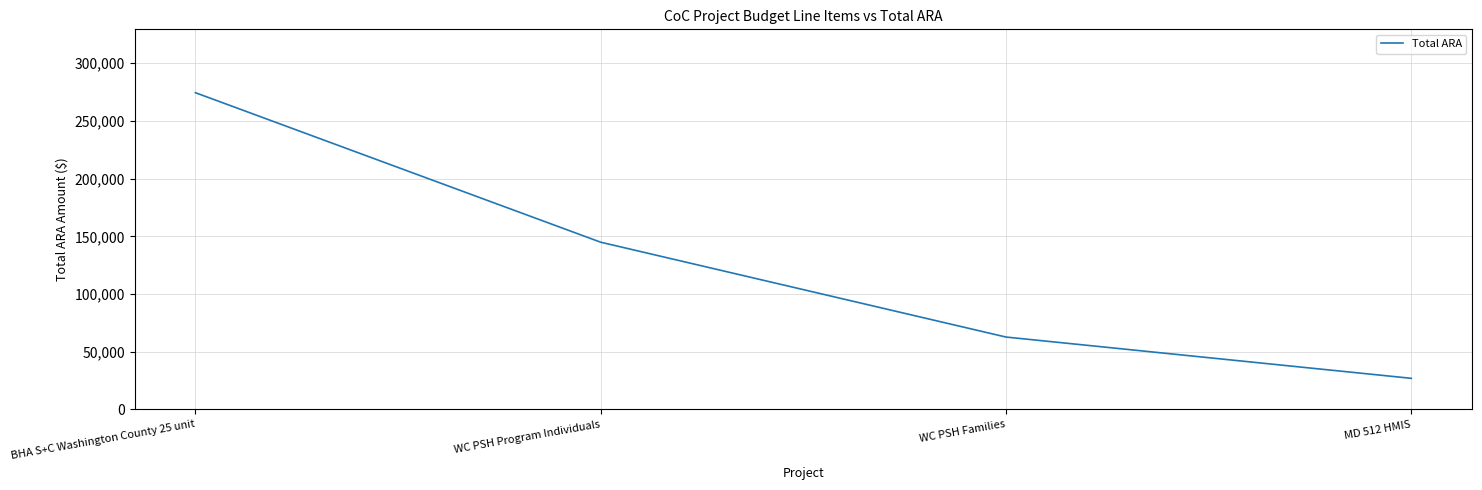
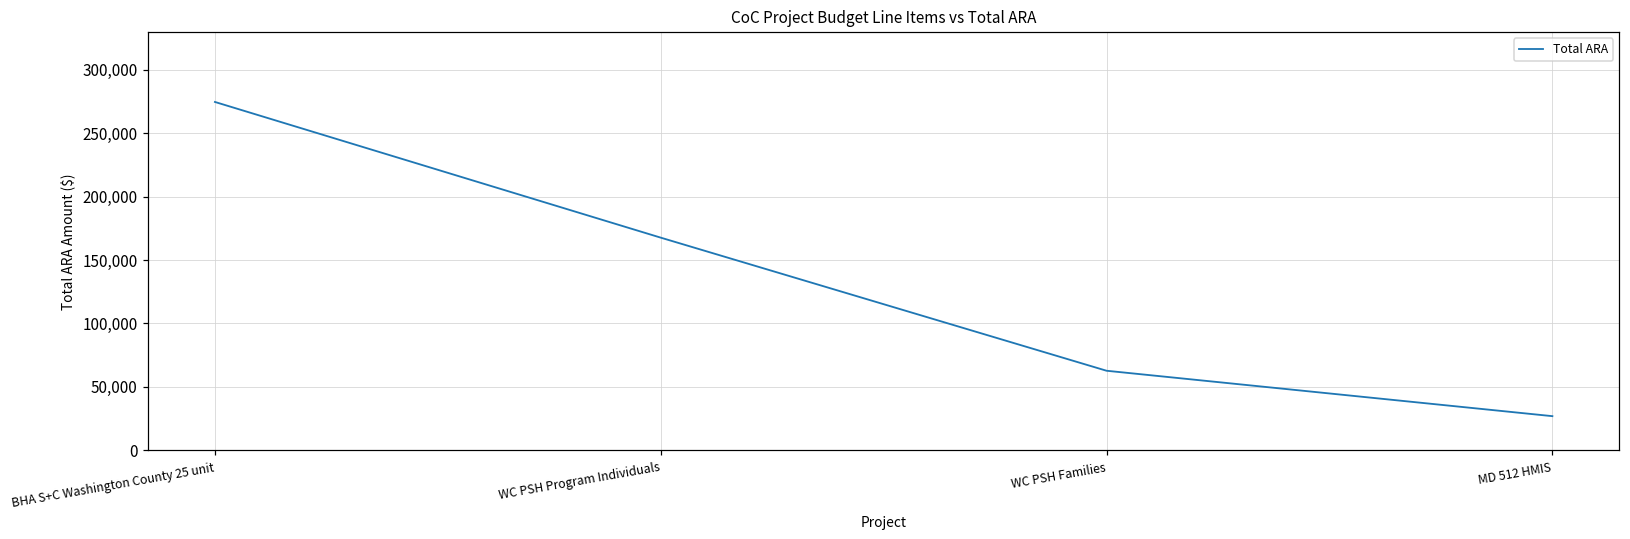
WC PSH Program Individuals: 145,000 -> 168,000
